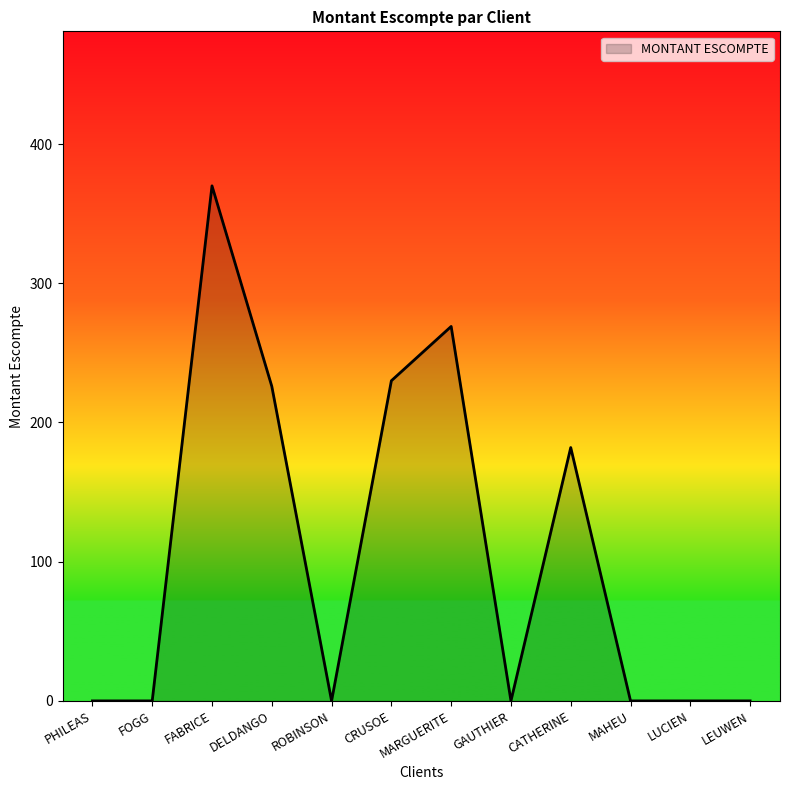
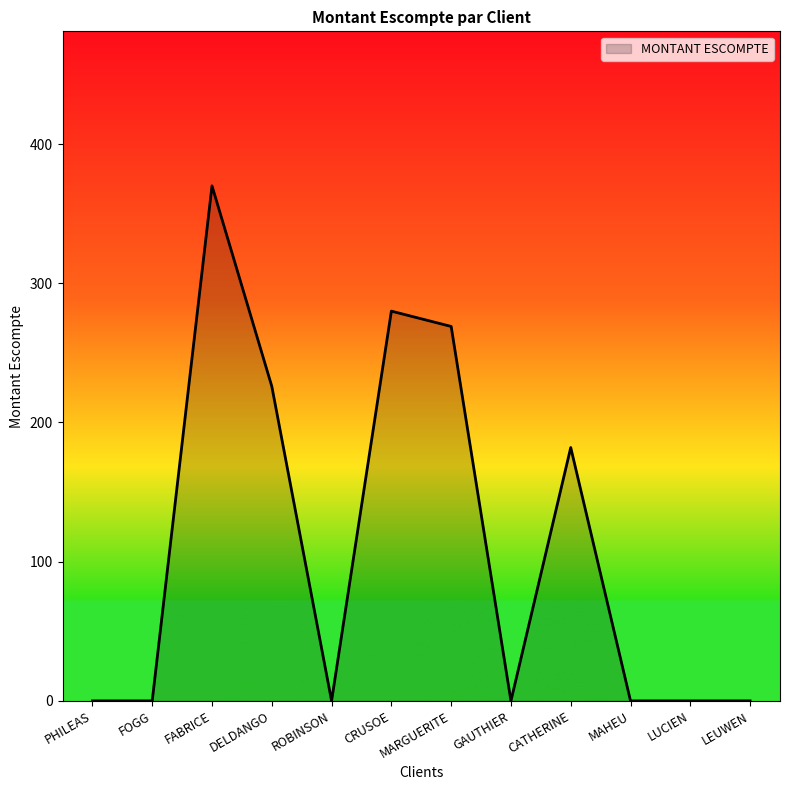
CRUSOE: 230 -> 280
